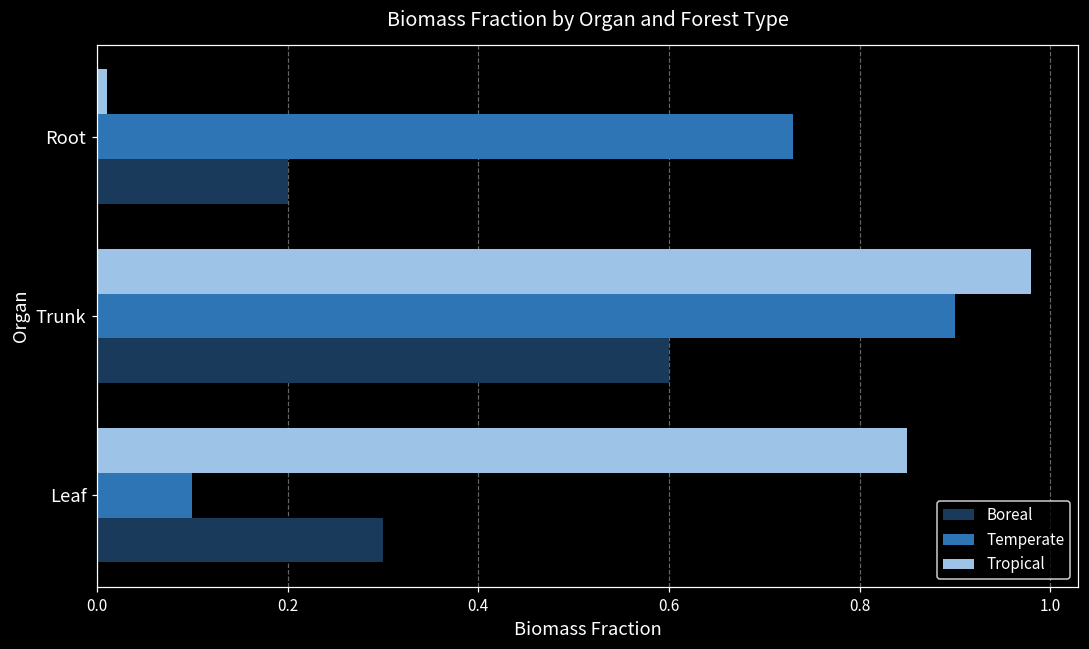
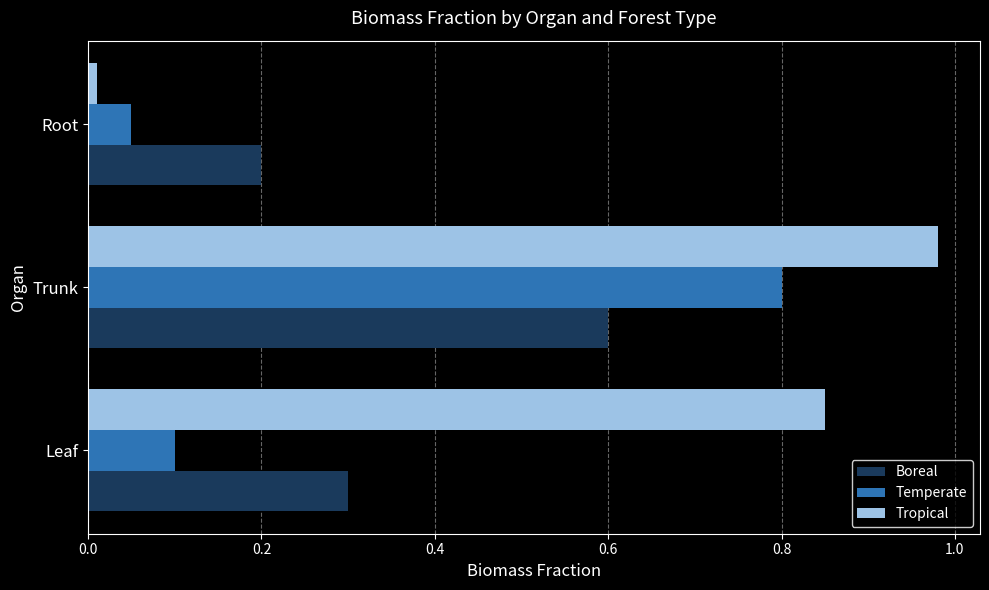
Temperate, Root: 0.73 -> 0.05
Temperate, Trunk: 0.9 -> 0.8
